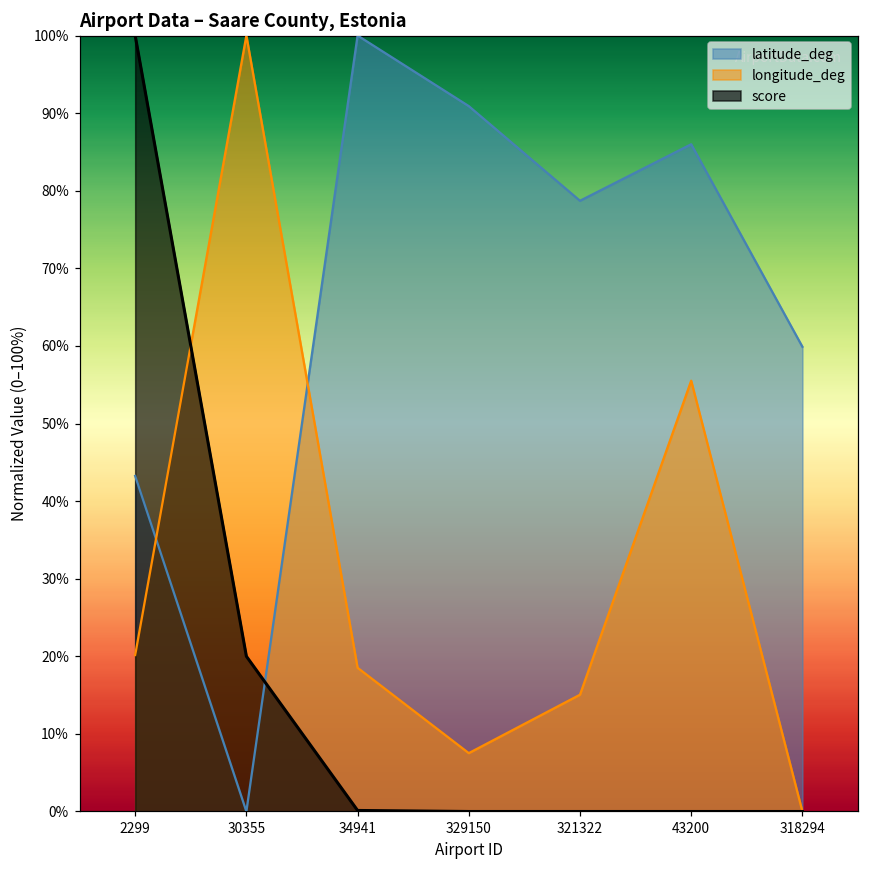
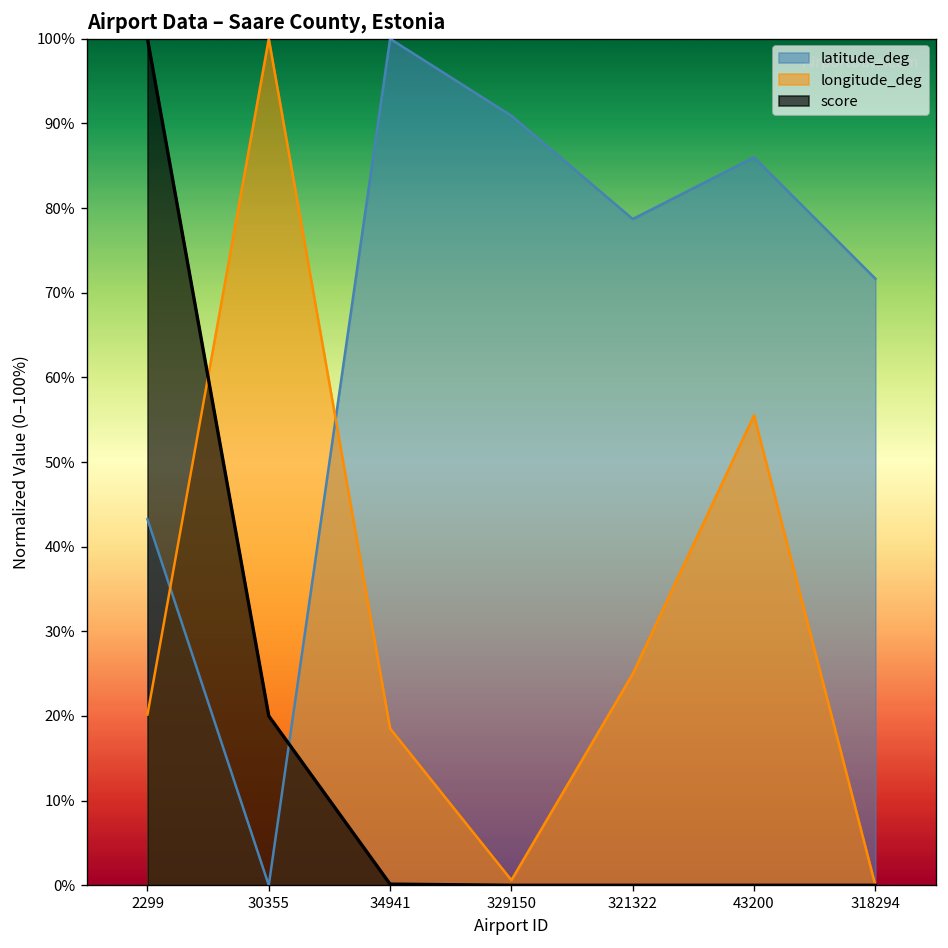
longitude_deg, 329150: 8% -> 1%
longitude_deg, 321322: 15% -> 25%
latitude_deg, 318294: 60% -> 72%
